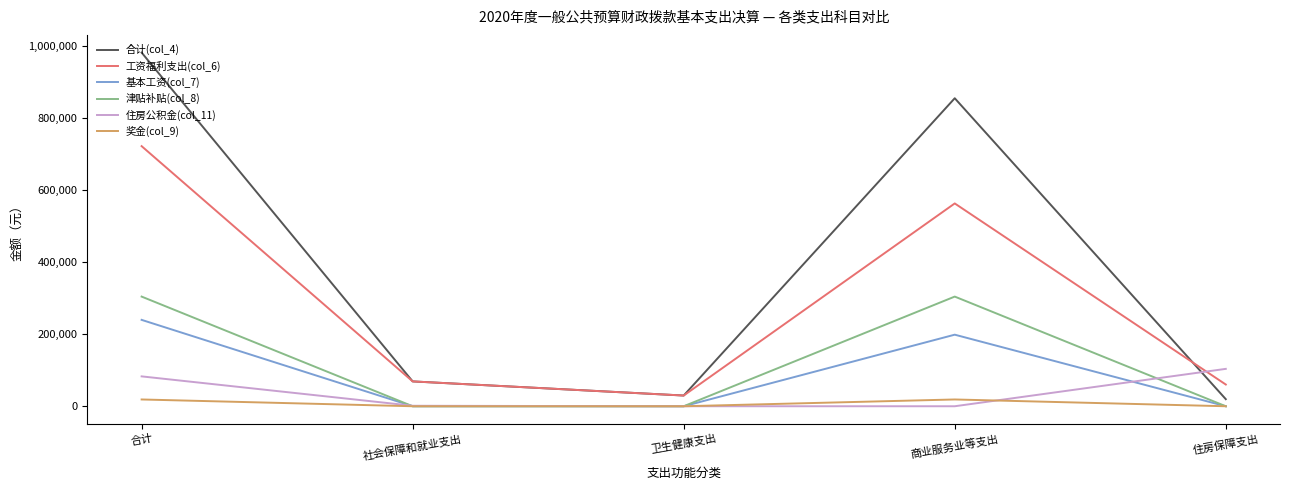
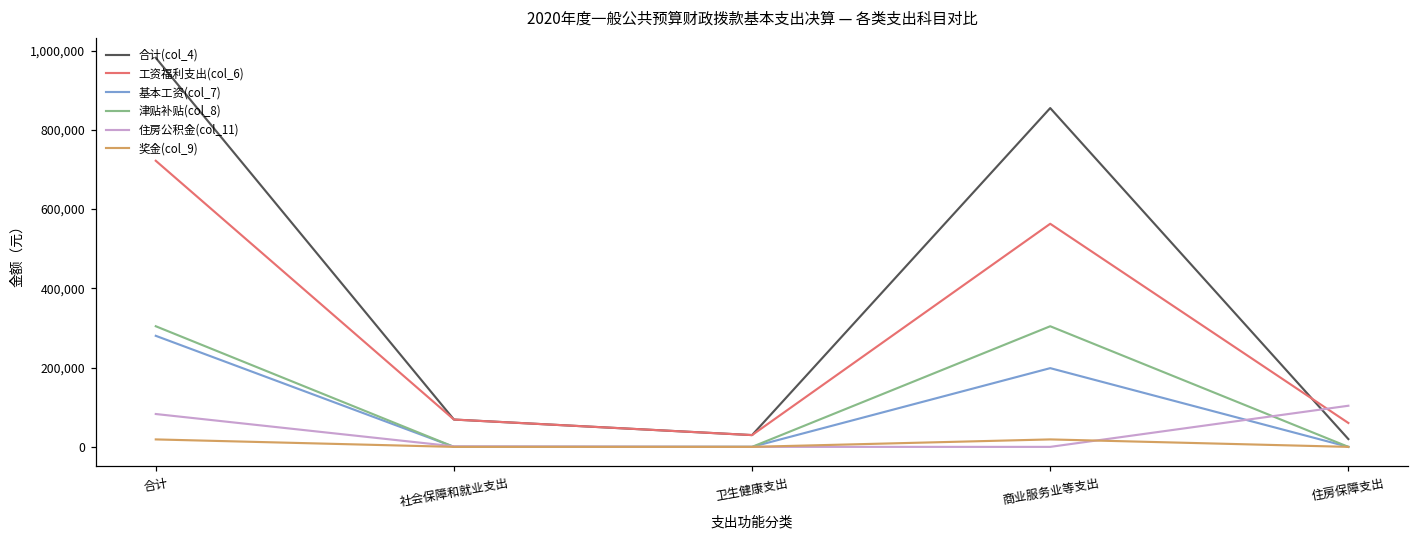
基本工资(col_7), 合计: 240,000 -> 280,000
